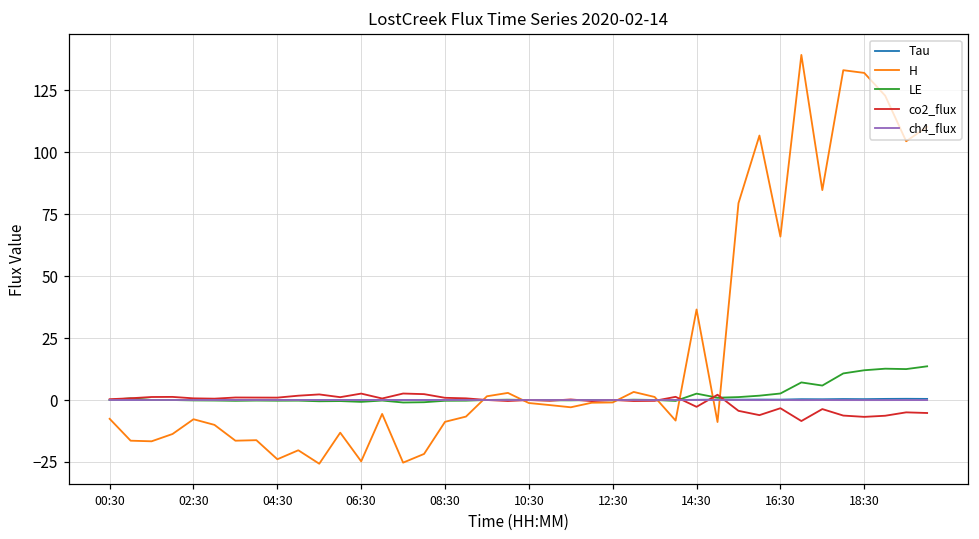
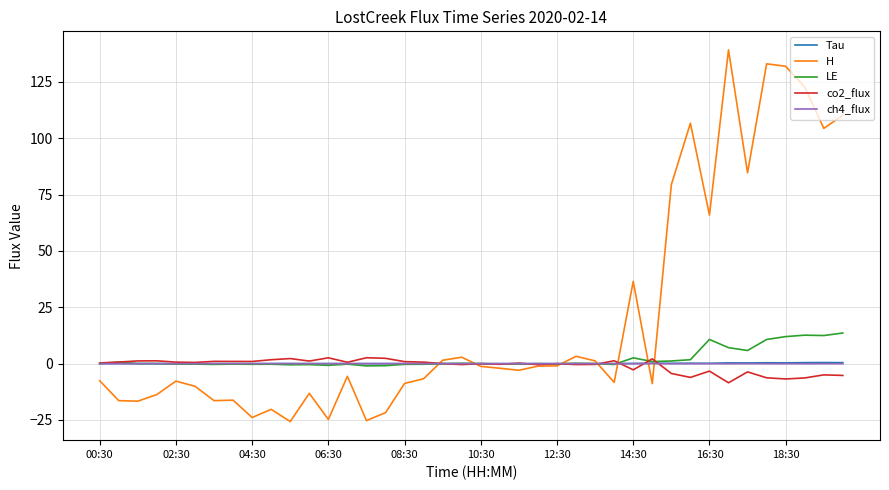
LE, 16:30: 3 -> 11
